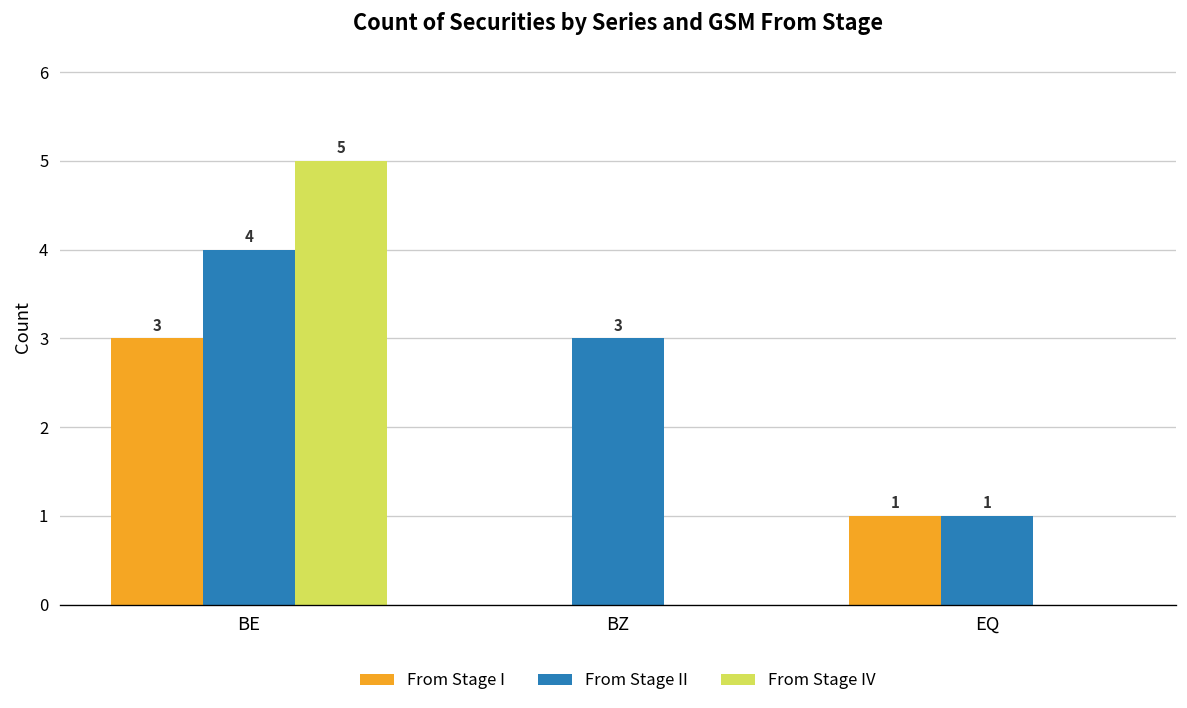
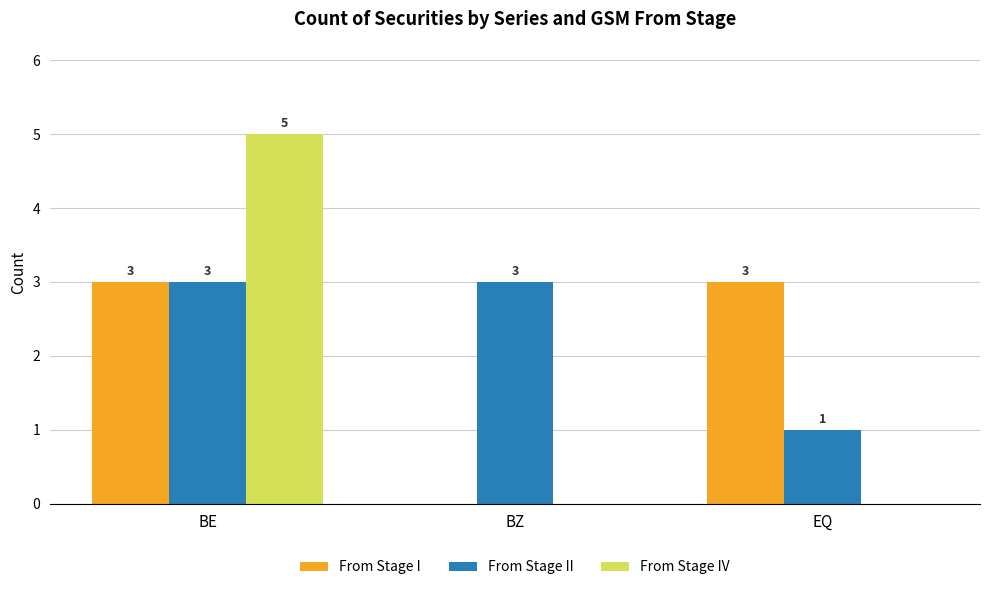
From Stage II, BE: 4 -> 3
From Stage I, EQ: 1 -> 3
